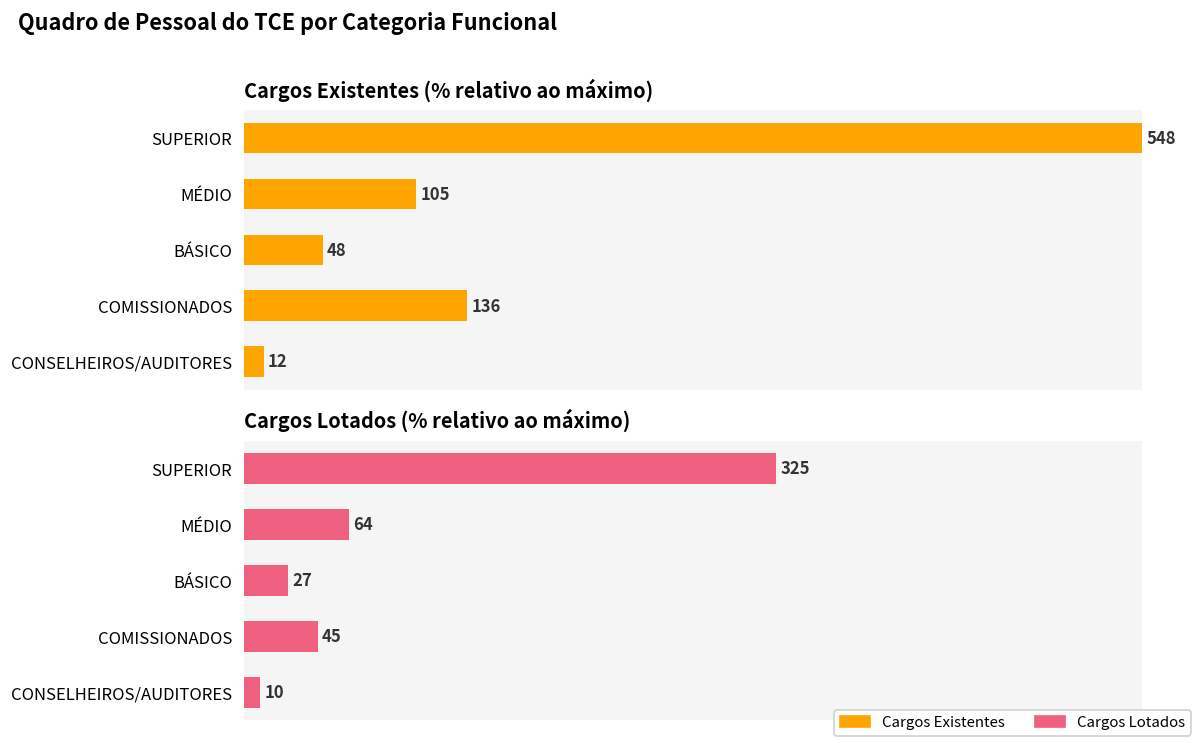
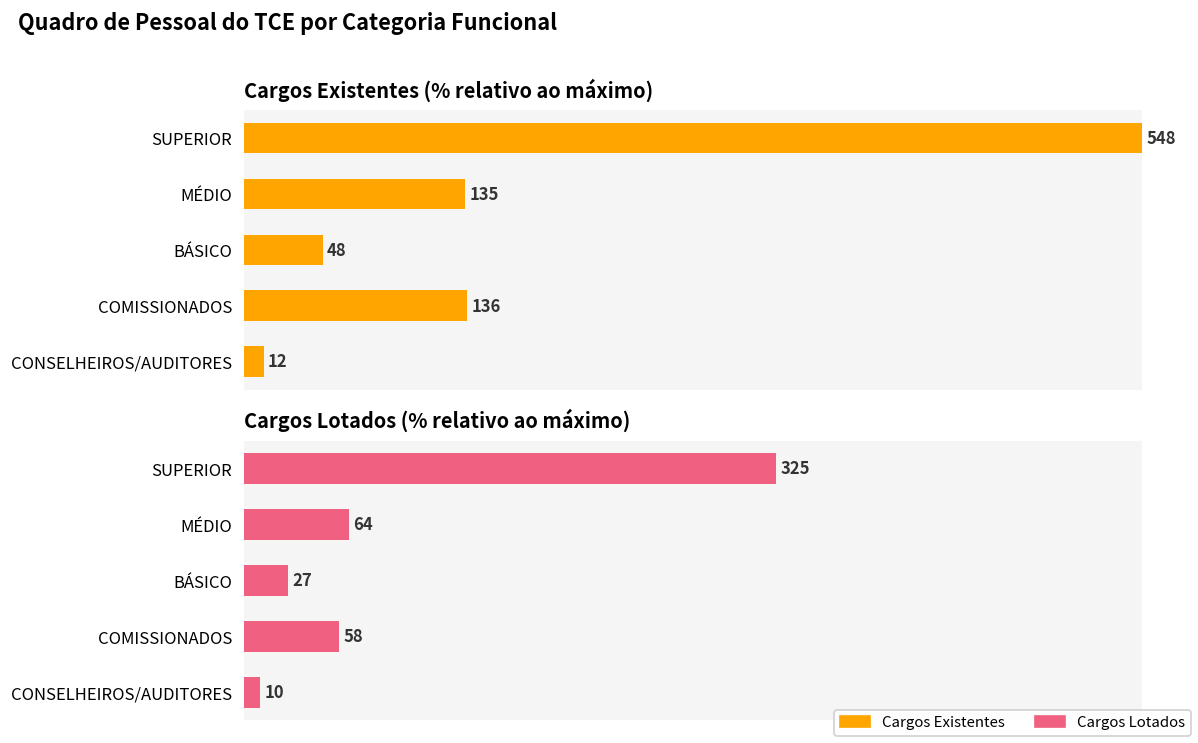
Cargos Existentes (% relativo ao máximo), MÉDIO: 105 -> 135
Cargos Lotados (% relativo ao máximo), COMISSIONADOS: 45 -> 58
